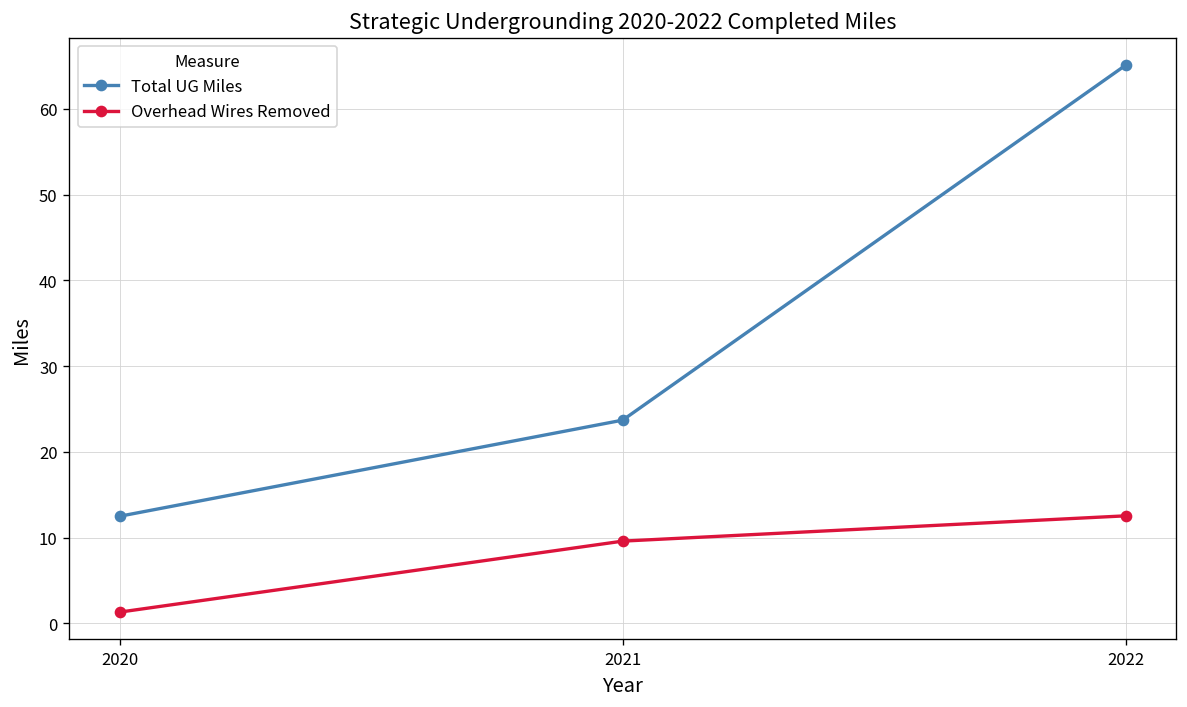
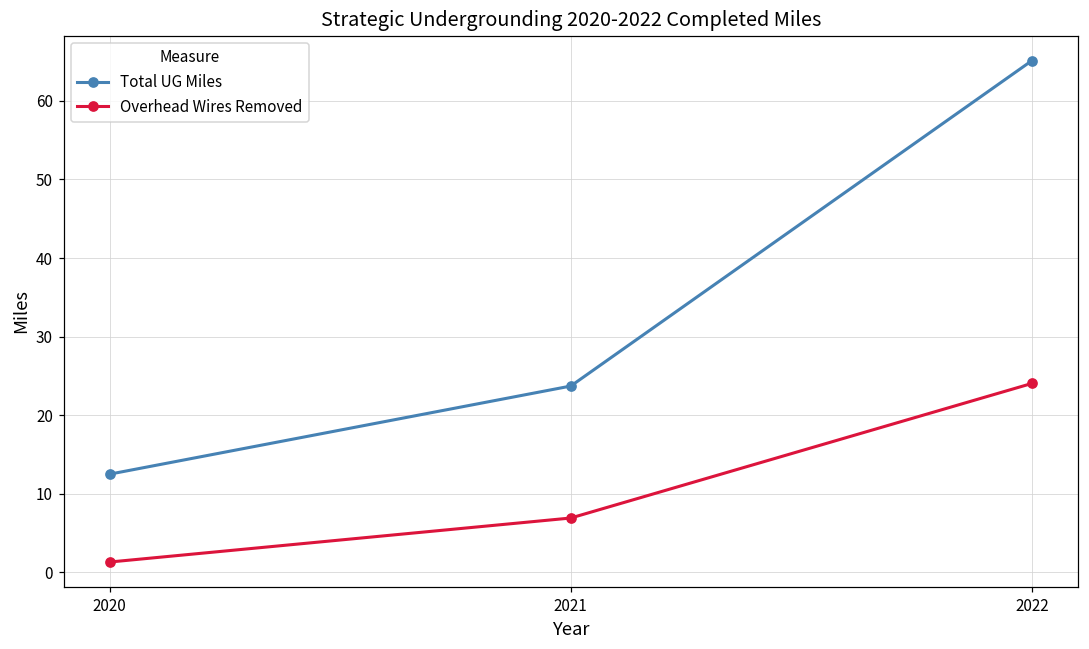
Overhead Wires Removed, 2021: 10 -> 7
Overhead Wires Removed, 2022: 13 -> 24
